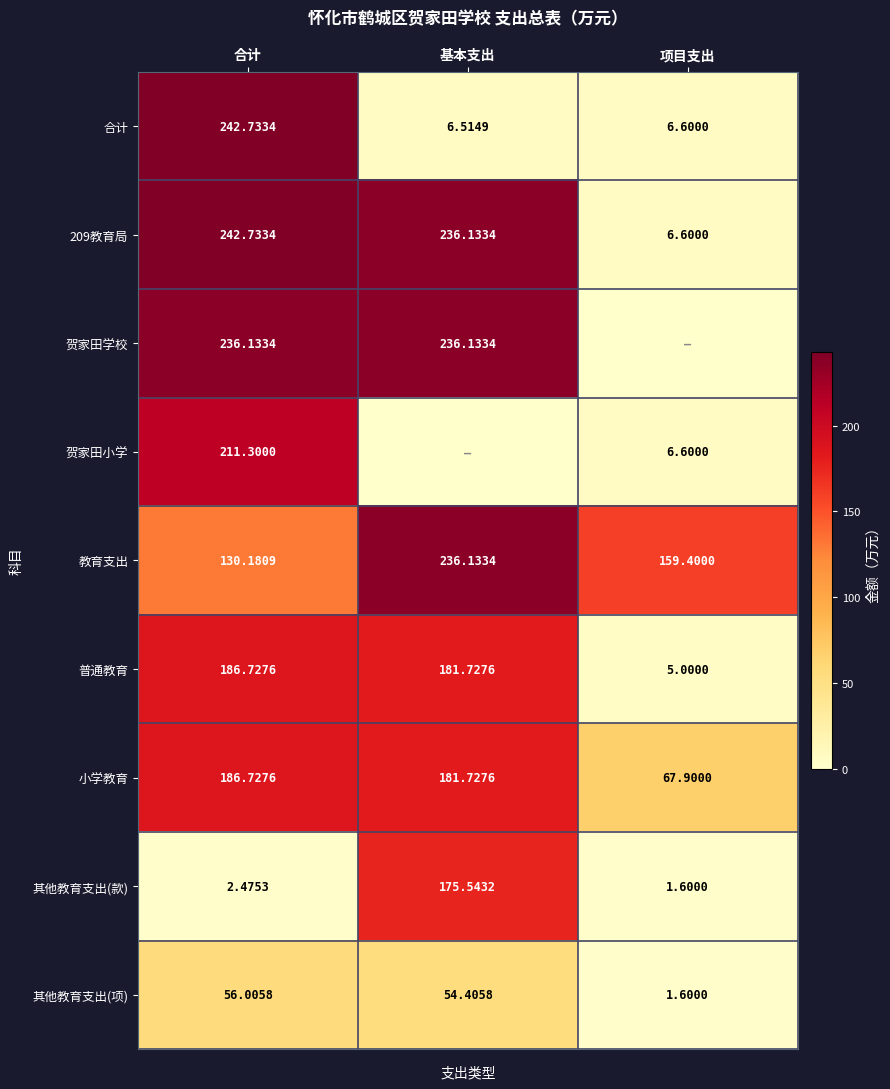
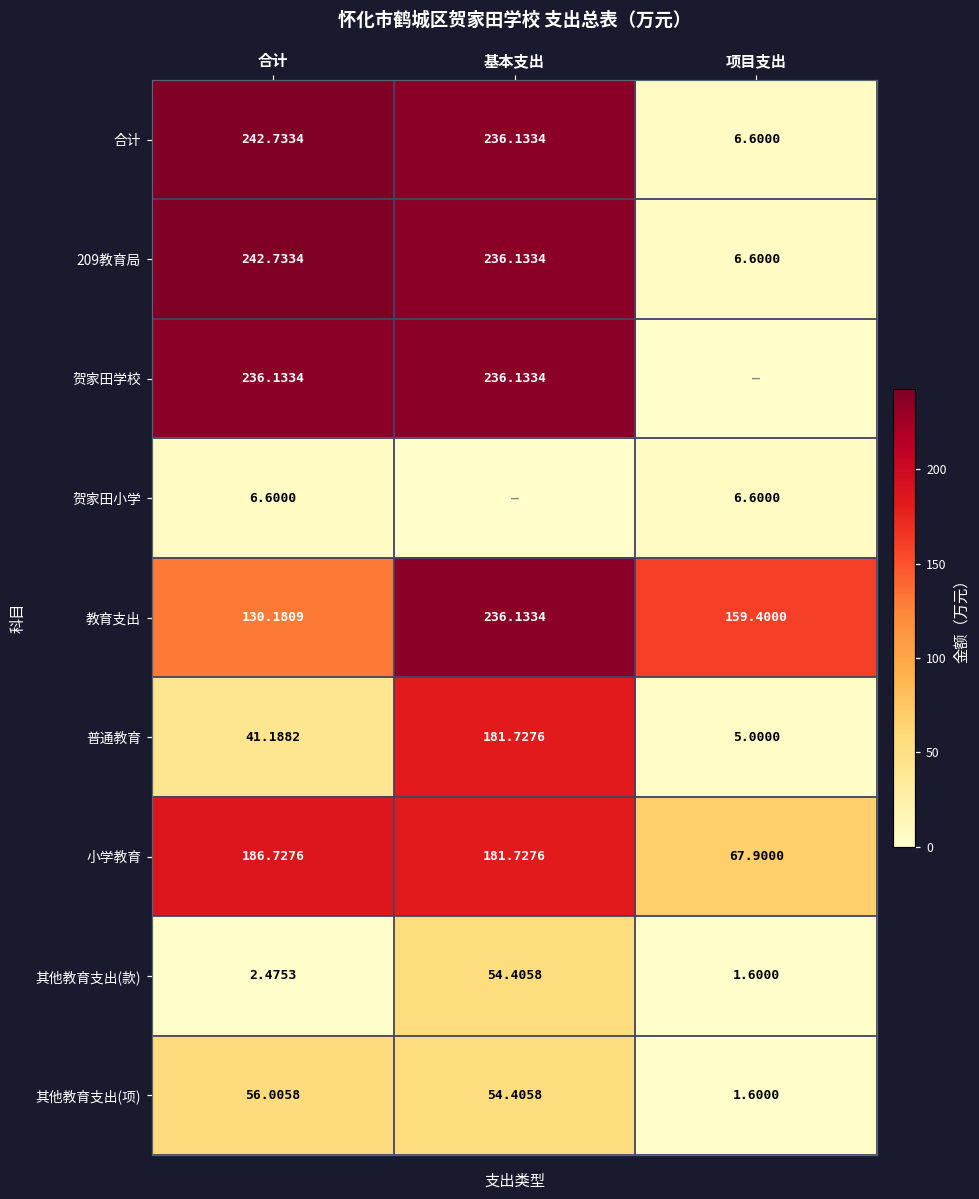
合计, 基本支出: 6.5149 -> 236.1334
贺家田小学, 合计: 211.3000 -> 6.6000
普通教育, 合计: 186.7276 -> 41.1882
其他教育支出(款), 基本支出: 175.5432 -> 54.4058
